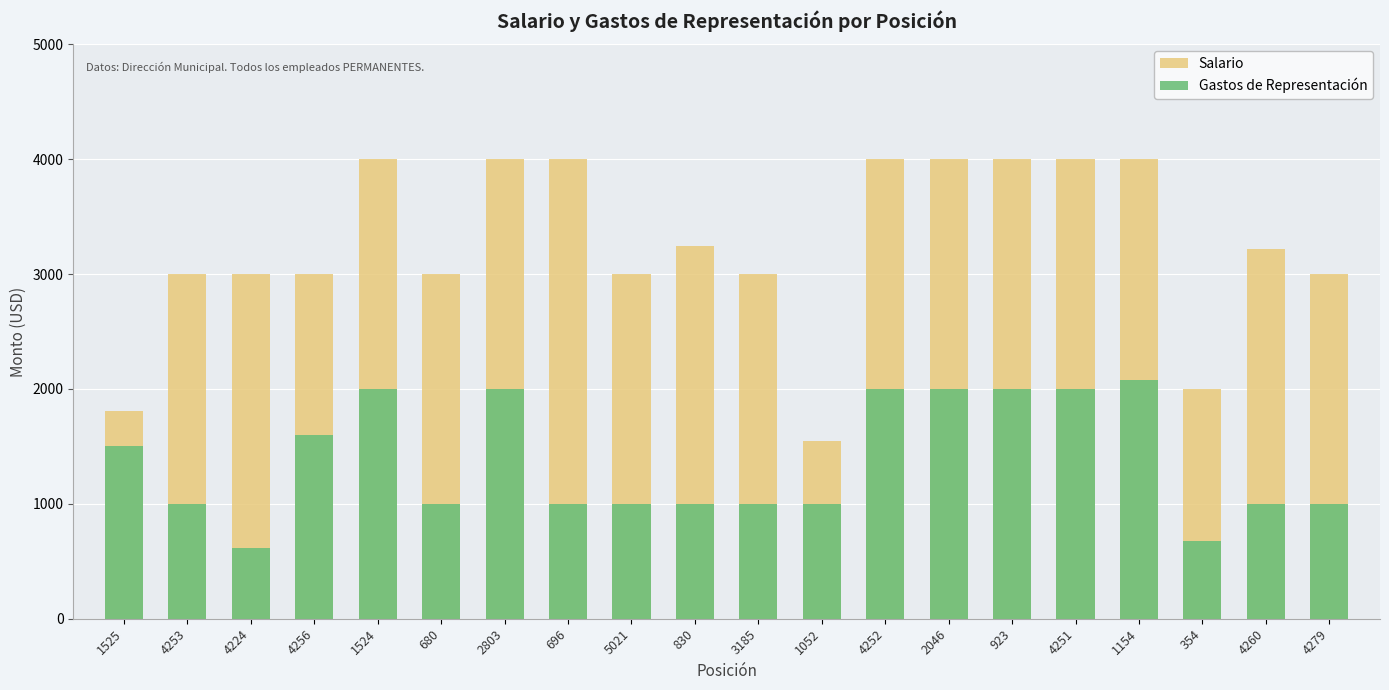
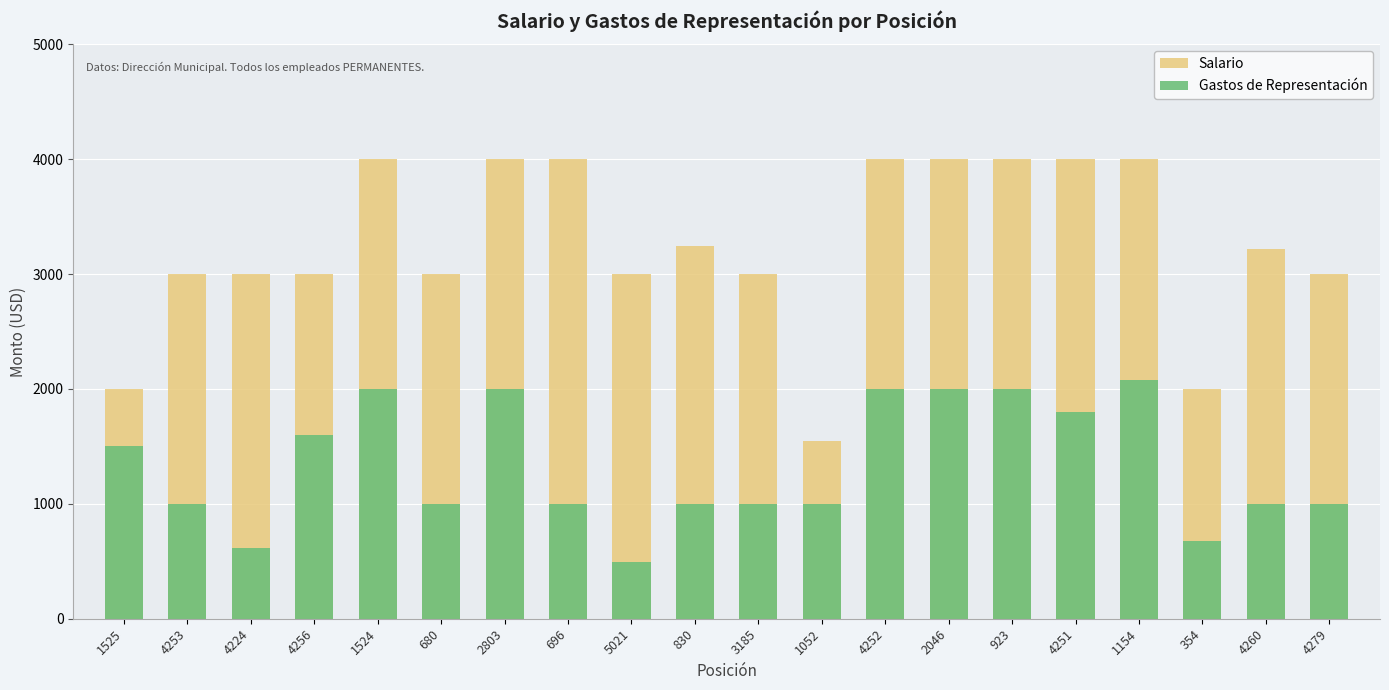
Salario, 1525: 1810 -> 2000
Gastos de Representación, 5021: 1000 -> 500
Gastos de Representación, 4251: 2000 -> 1800
